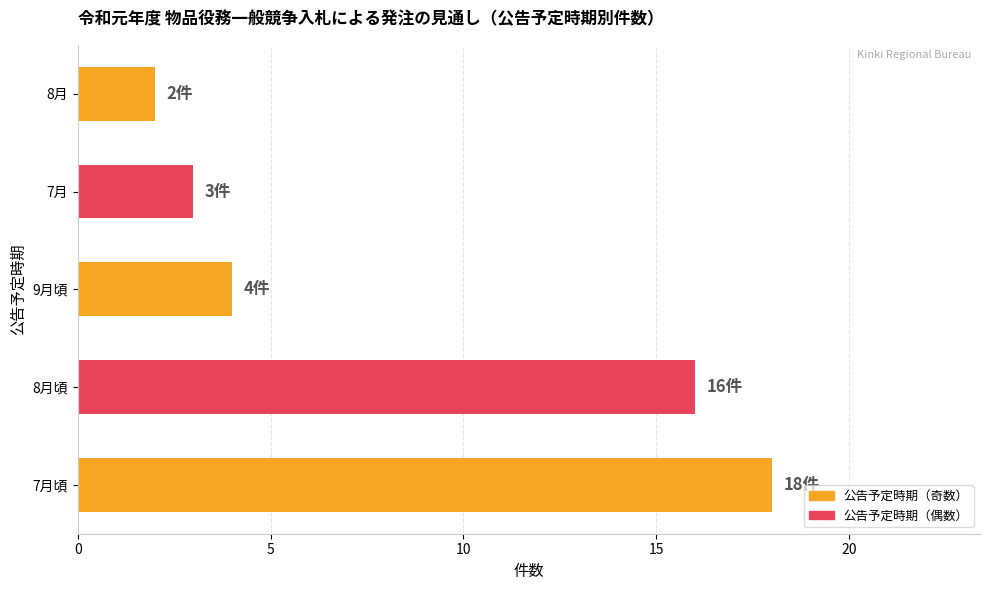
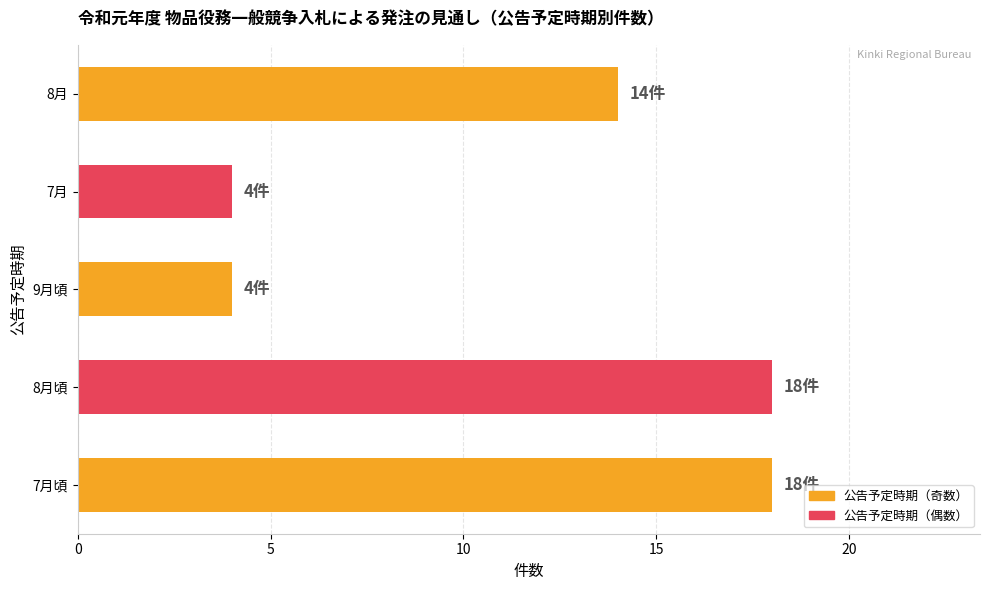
8月: 2件 -> 14件
7月: 3件 -> 4件
8月頃: 16件 -> 18件
